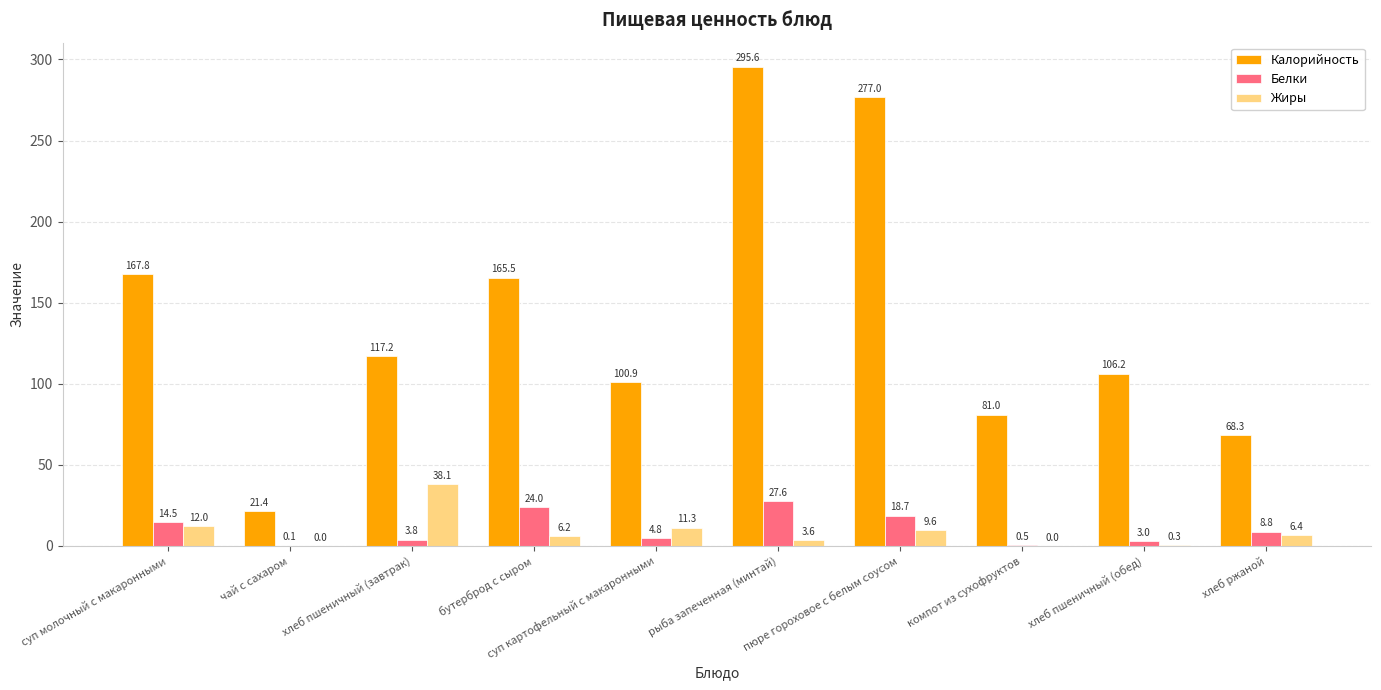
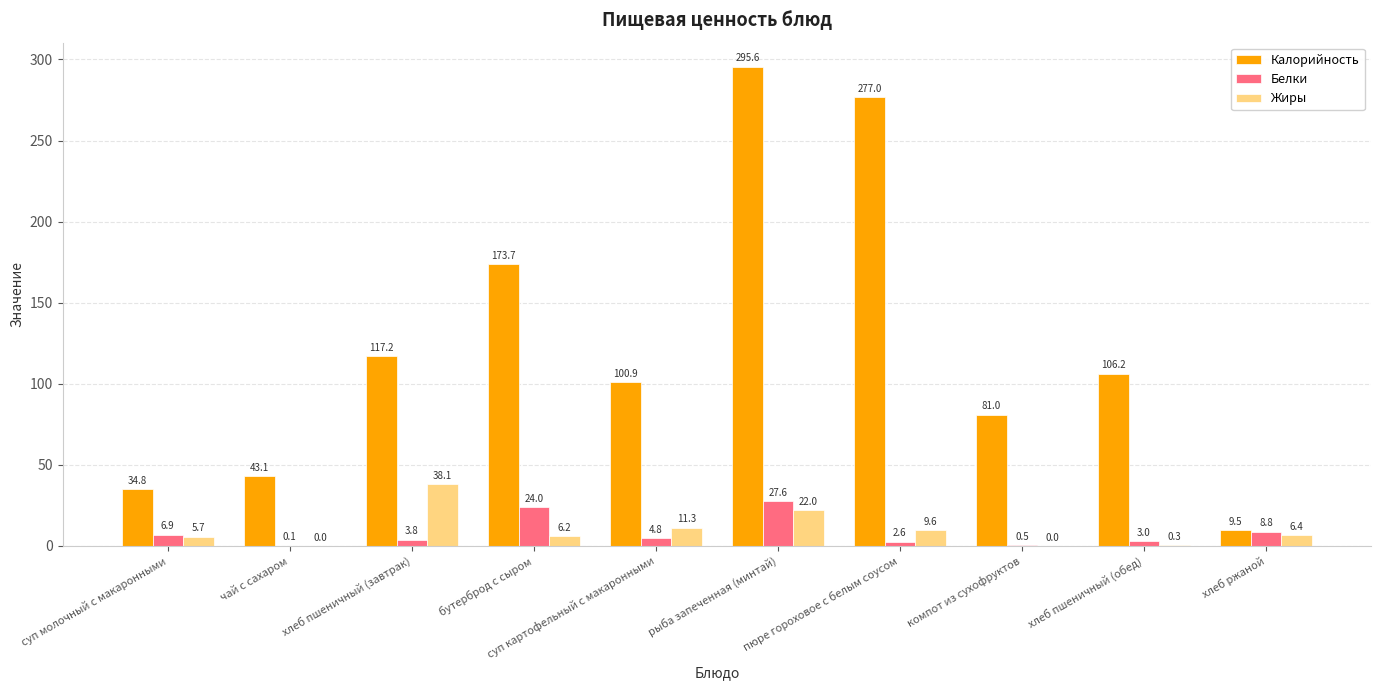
Калорийность, суп молочный с макаронными: 167.8 -> 34.8
Белки, суп молочный с макаронными: 14.5 -> 6.9
Жиры, суп молочный с макаронными: 12.0 -> 5.7
Калорийность, чай с сахаром: 21.4 -> 43.1
Калорийность, бутерброд с сыром: 165.5 -> 173.7
Жиры, рыба запеченная (минтай): 3.6 -> 22.0
Белки, пюре гороховое с белым соусом: 18.7 -> 2.6
Калорийность, хлеб ржаной: 68.3 -> 9.5
